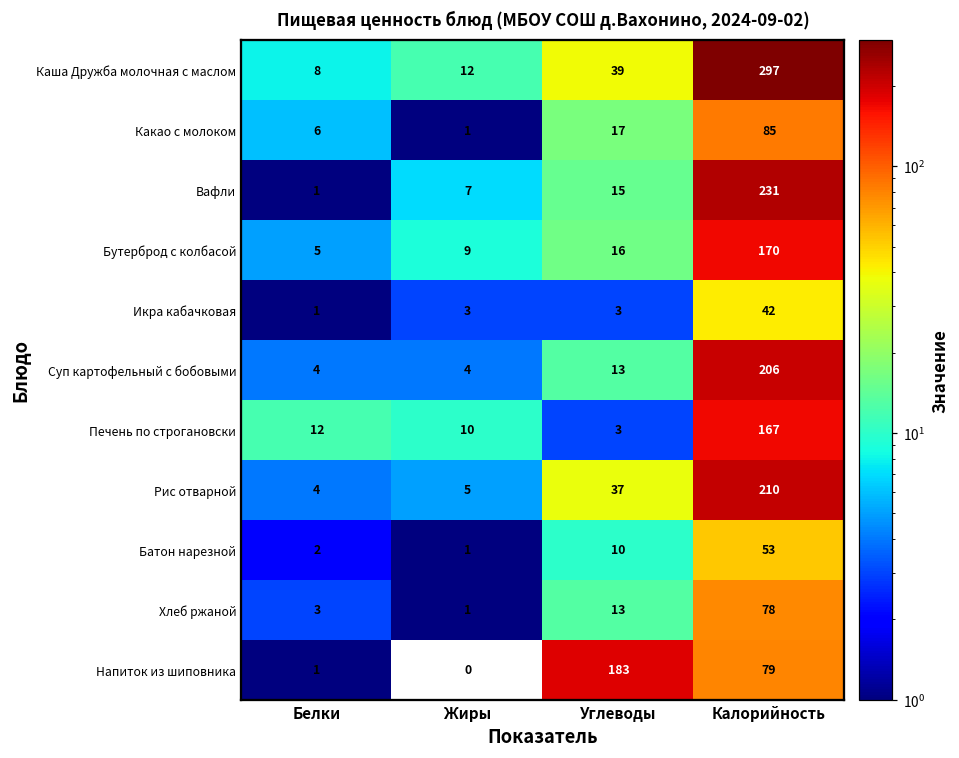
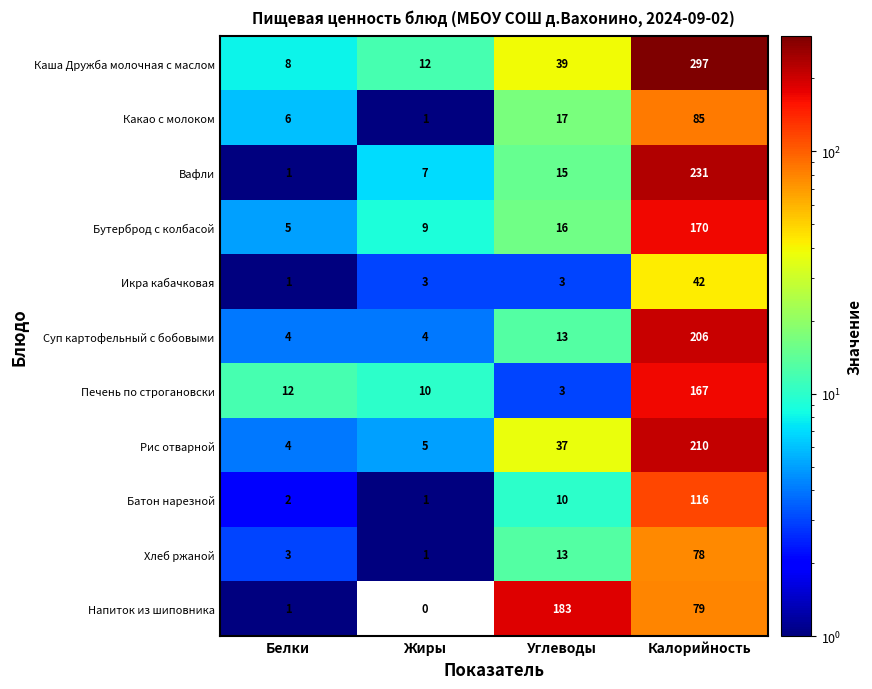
Батон нарезной, Калорийность: 53 -> 116
